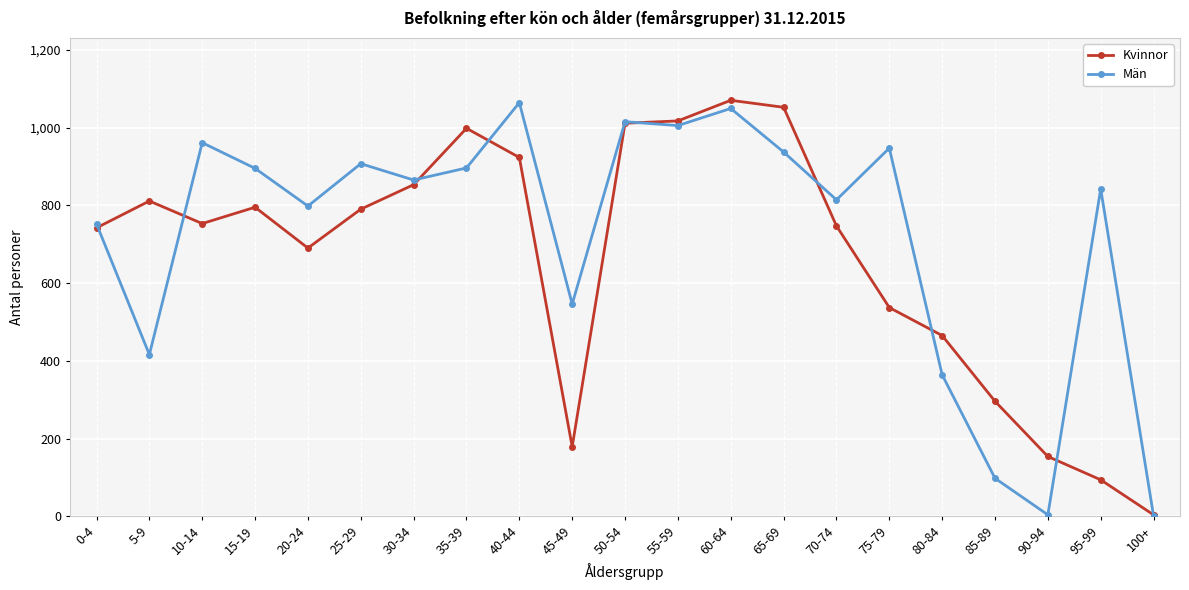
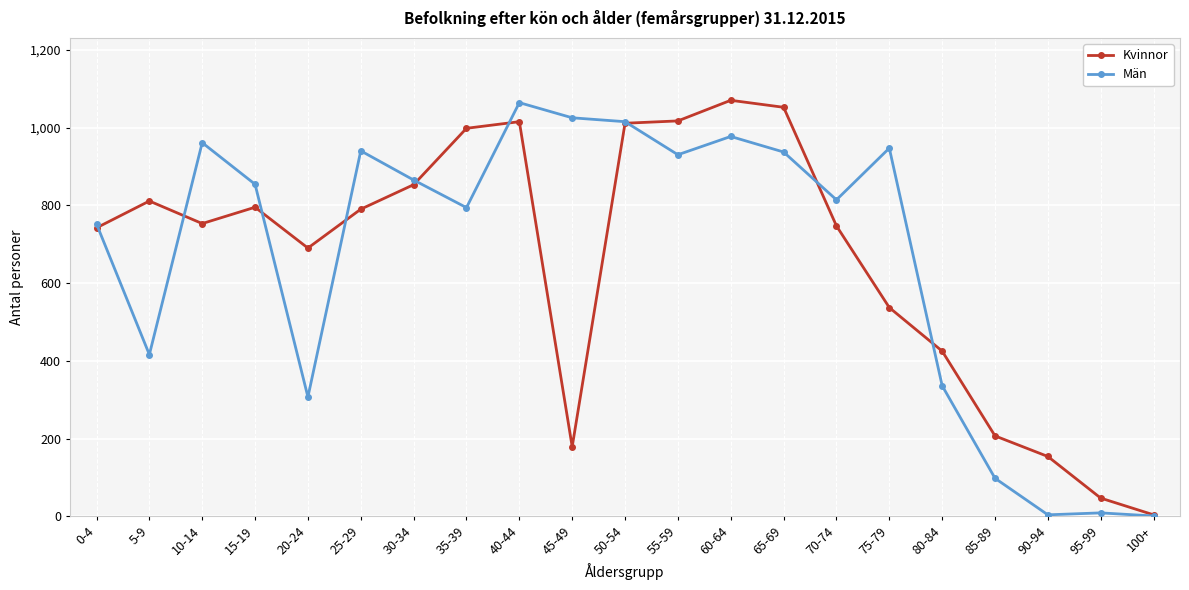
Män, 15-19: 900 -> 850
Män, 20-24: 800 -> 310
Män, 25-29: 910 -> 940
Män, 35-39: 900 -> 790
Kvinnor, 40-44: 920 -> 1,020
Män, 45-49: 550 -> 1,030
Män, 55-59: 1,010 -> 930
Män, 60-64: 1,050 -> 980
Kvinnor, 80-84: 470 -> 430
Män, 80-84: 360 -> 340
Kvinnor, 85-89: 300 -> 210
Kvinnor, 95-99: 90 -> 50
Män, 95-99: 840 -> 10
